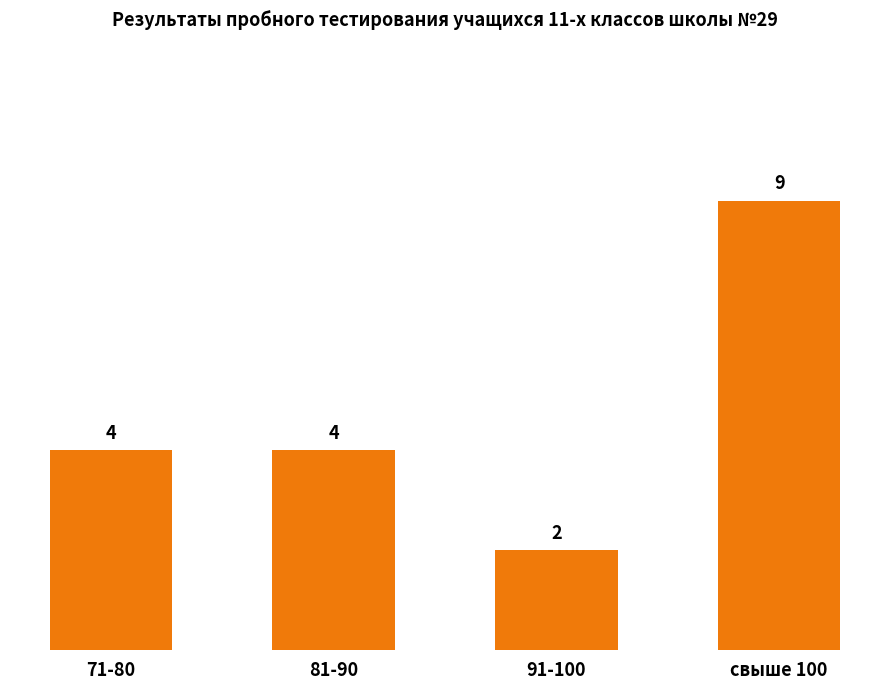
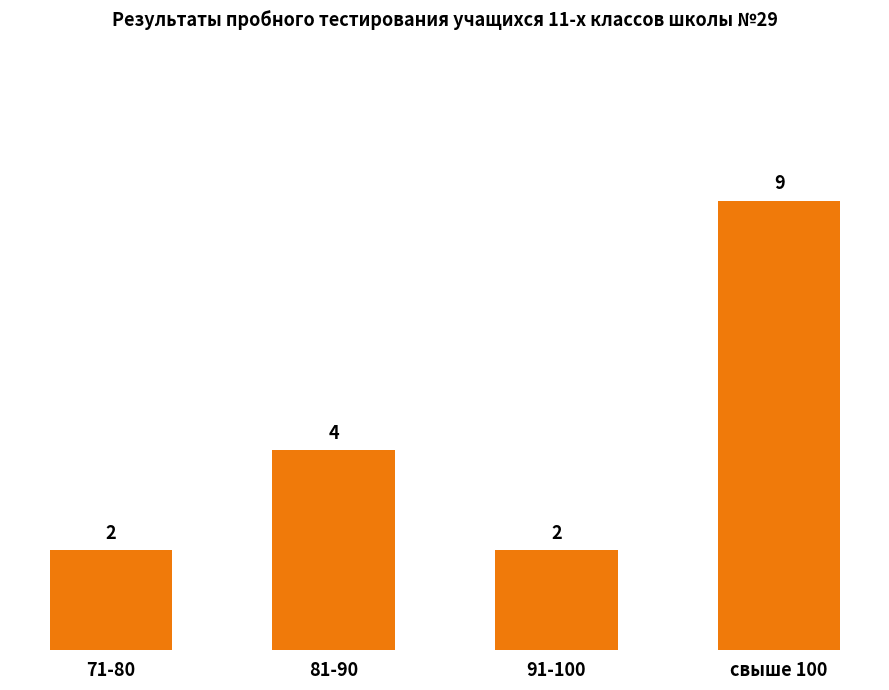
71-80: 4 -> 2
